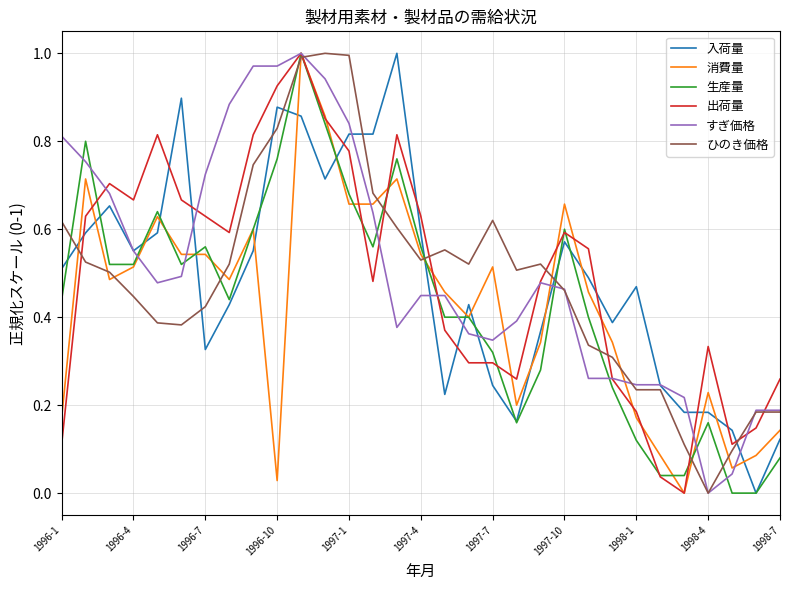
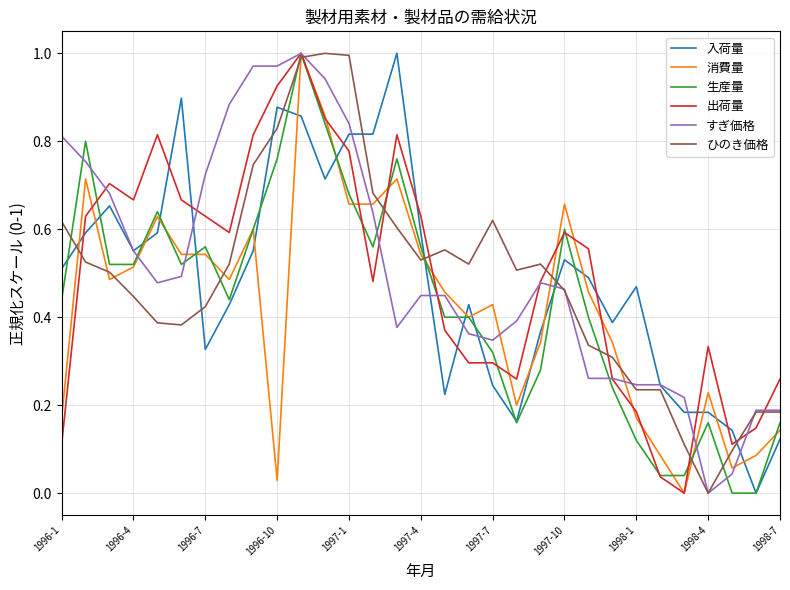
消費量, 1997-7: 0.51 -> 0.43
入荷量, 1997-10: 0.57 -> 0.53
生産量, 1998-7: 0.08 -> 0.16
